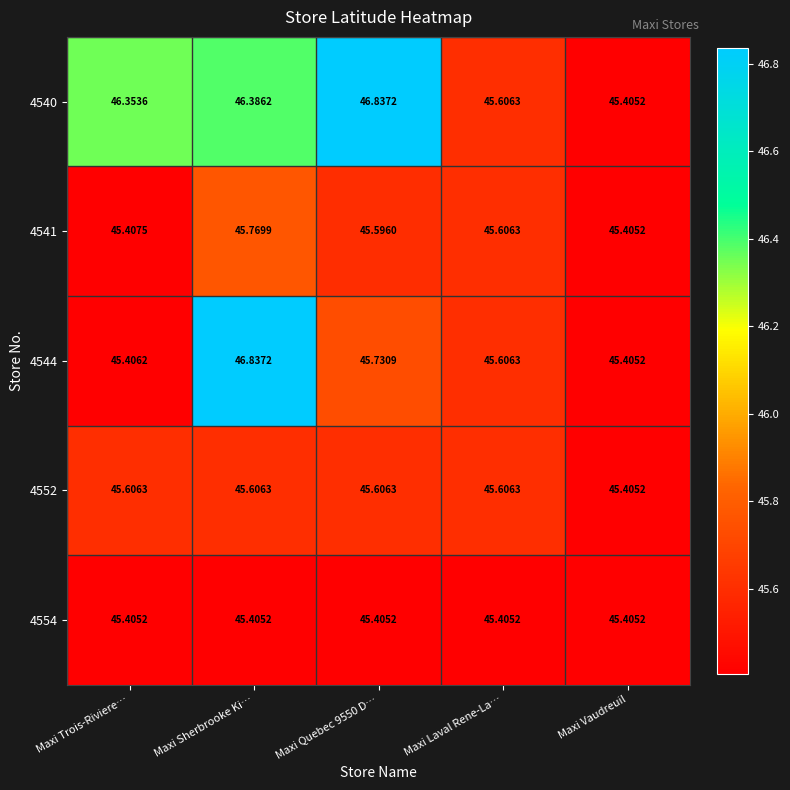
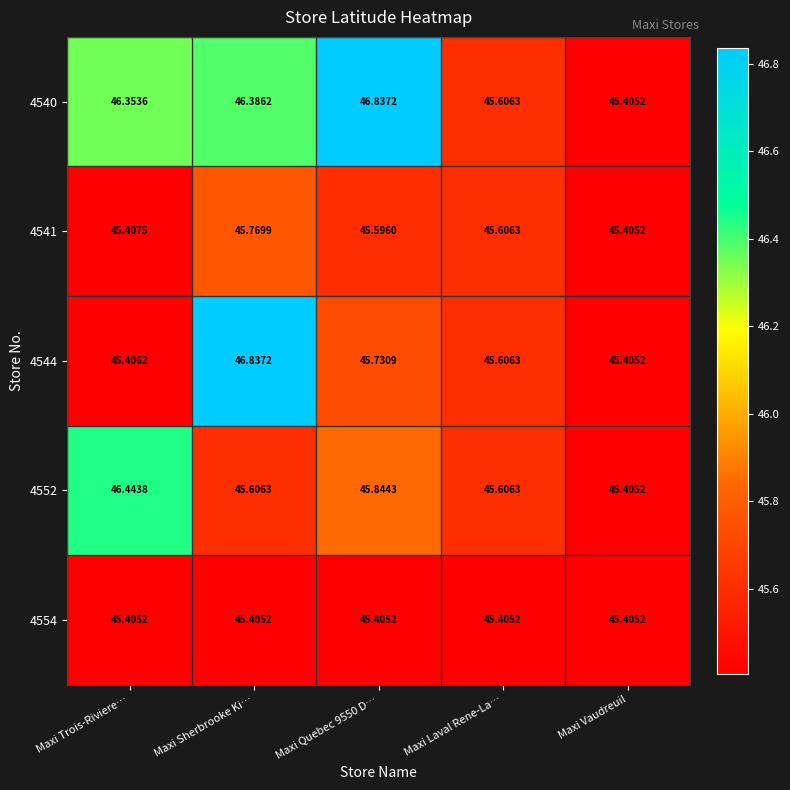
4552, Maxi Trois-Riviere…: 45.6063 -> 46.4438
4552, Maxi Quebec 9550 D…: 45.6063 -> 45.8443
